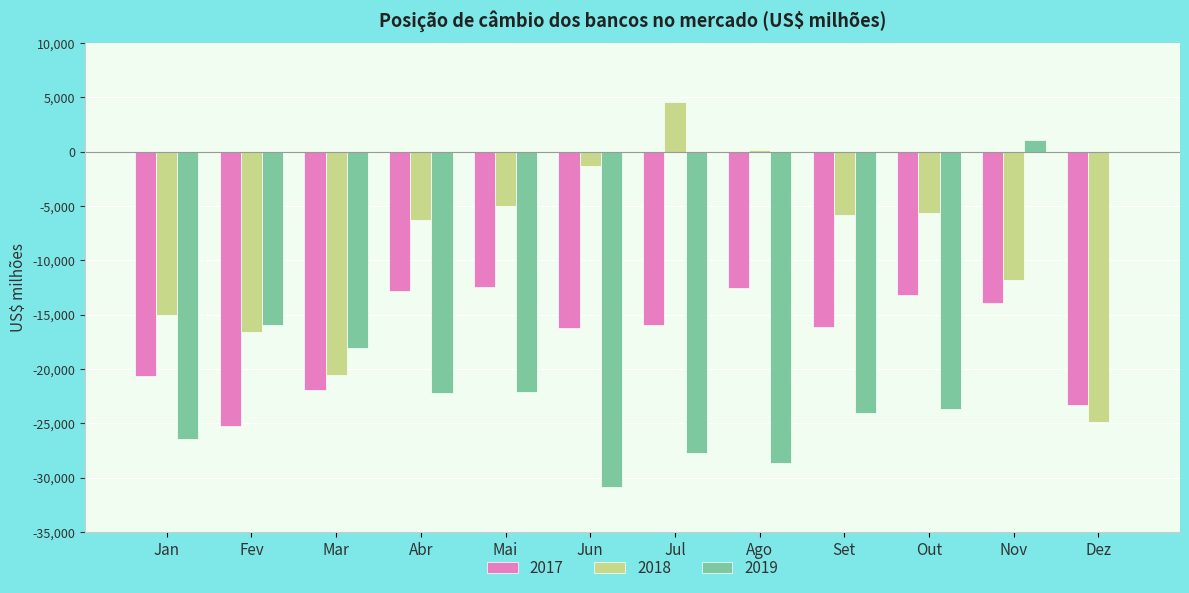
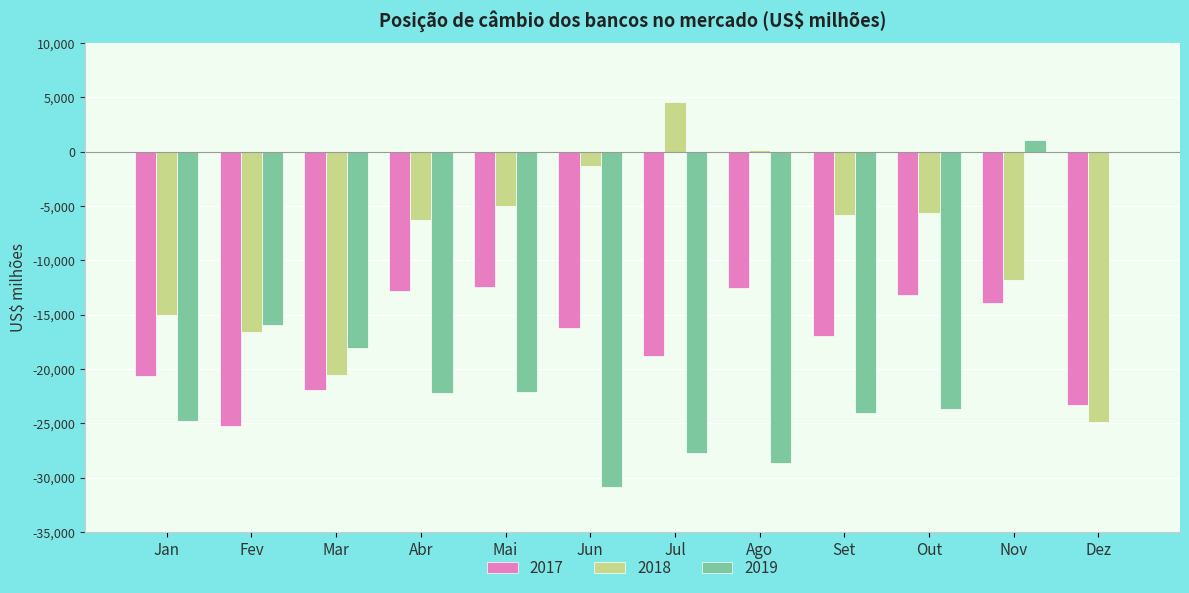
2019, Jan: -26,500 -> -24,800
2017, Jul: -16,000 -> -18,800
2017, Set: -16,100 -> -17,000
